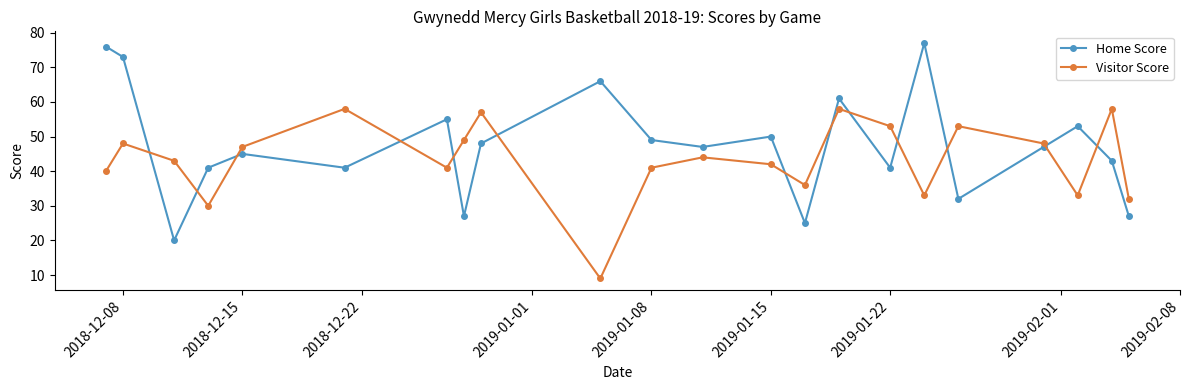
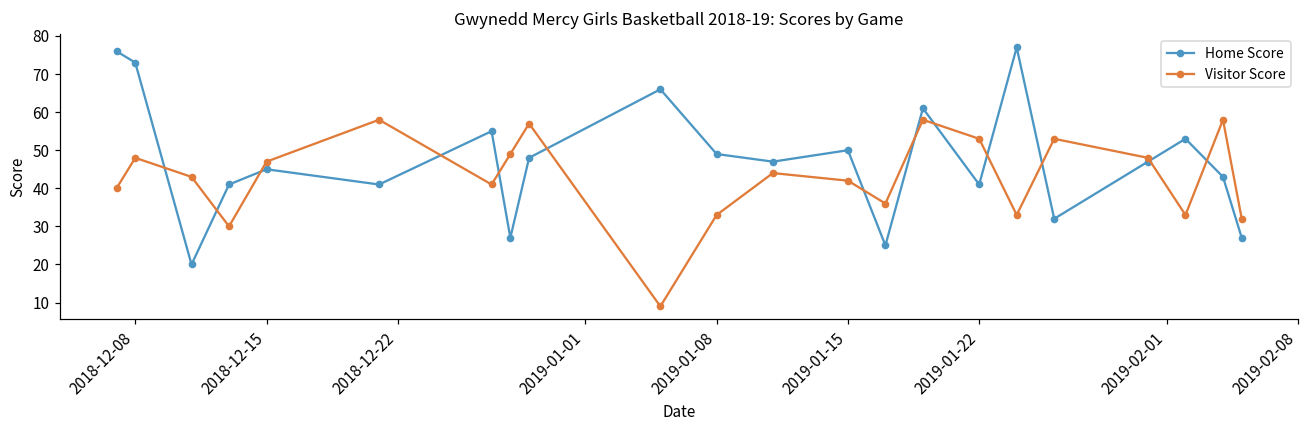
Visitor Score, 2019-01-08: 41 -> 33
